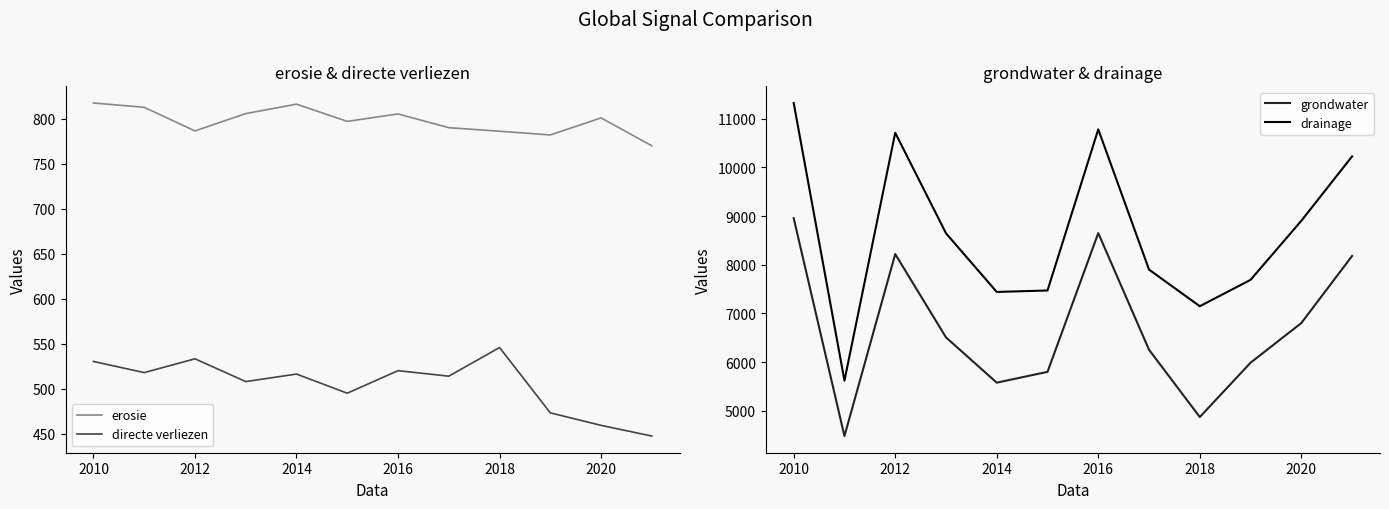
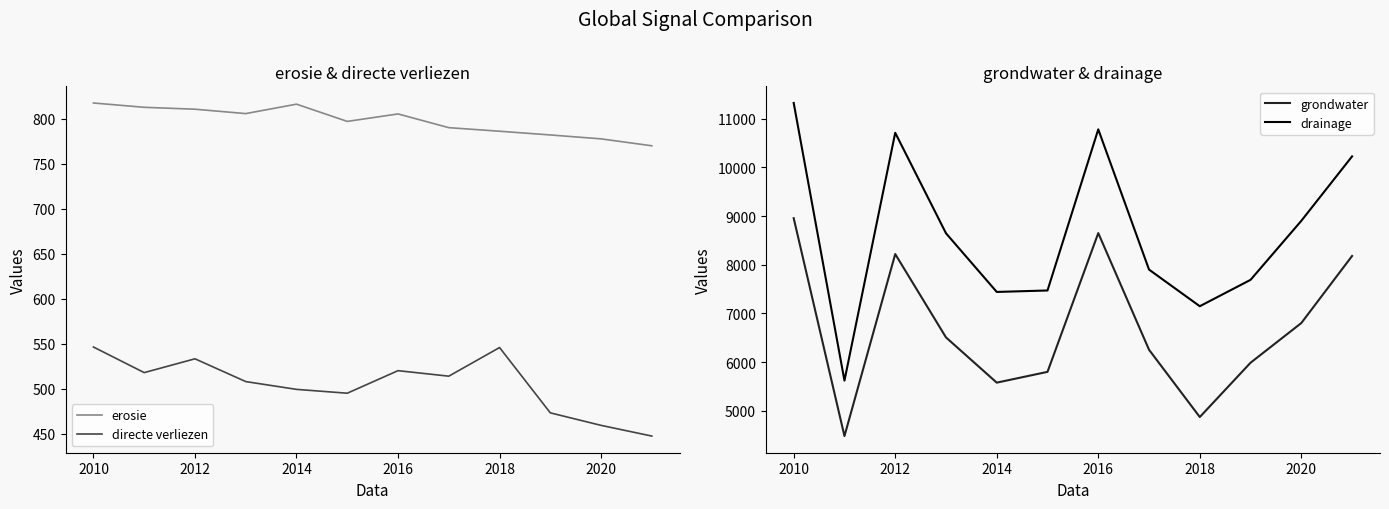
erosie & directe verliezen, directe verliezen, 2010: 530 -> 550
erosie & directe verliezen, erosie, 2012: 790 -> 810
erosie & directe verliezen, directe verliezen, 2014: 520 -> 500
erosie & directe verliezen, erosie, 2020: 800 -> 780
